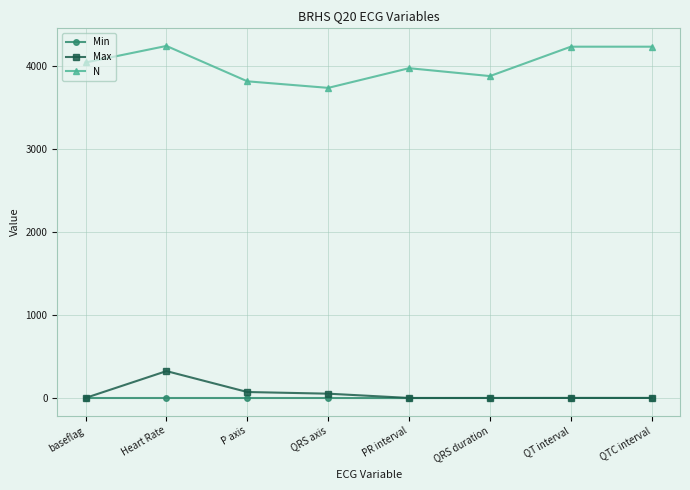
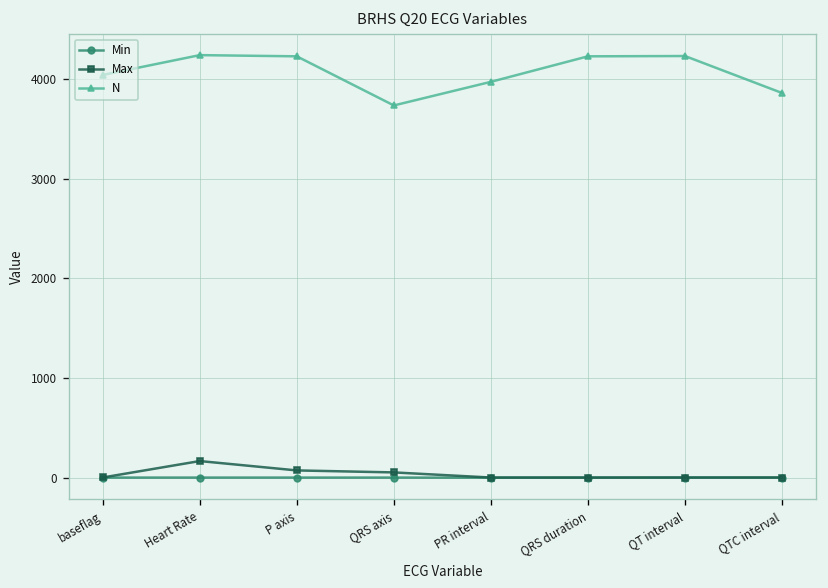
Max, Heart Rate: 300 -> 200
N, P axis: 3800 -> 4200
N, QRS duration: 3900 -> 4200
N, QTC interval: 4200 -> 3900
